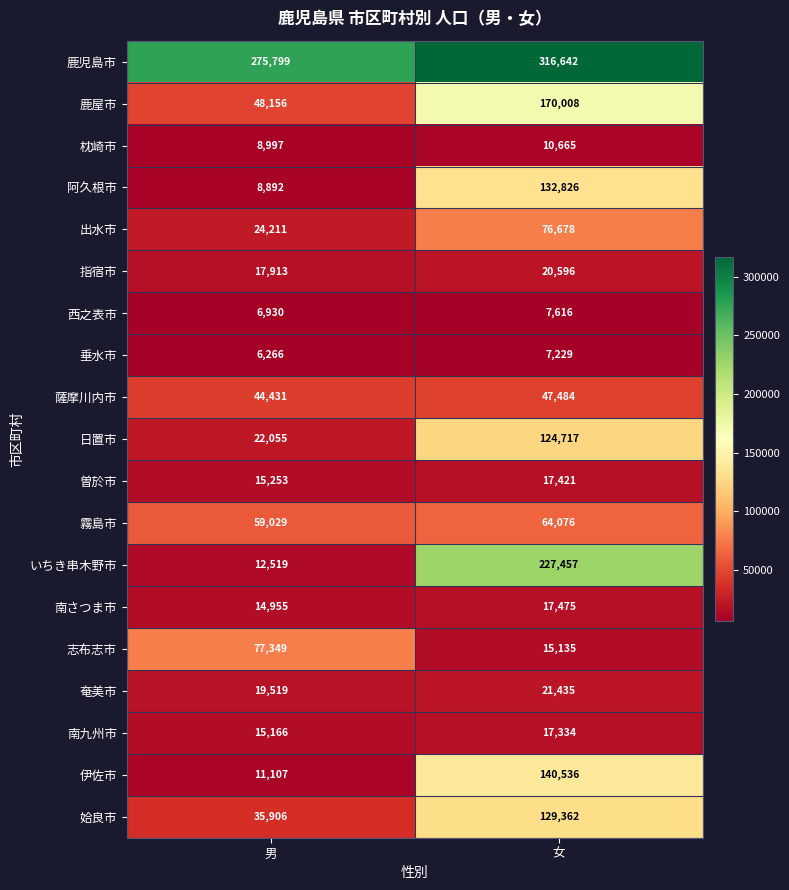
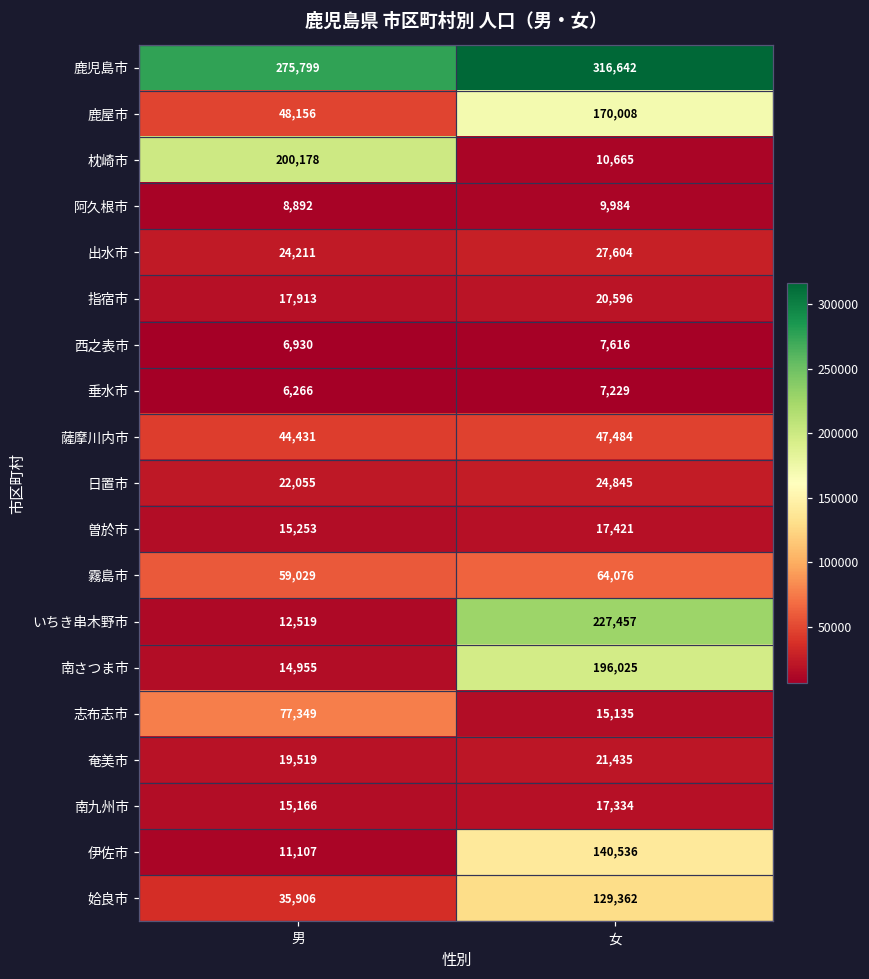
枕崎市, 男: 8,997 -> 200,178
阿久根市, 女: 132,826 -> 9,984
出水市, 女: 76,678 -> 27,604
日置市, 女: 124,717 -> 24,845
南さつま市, 女: 17,475 -> 196,025
